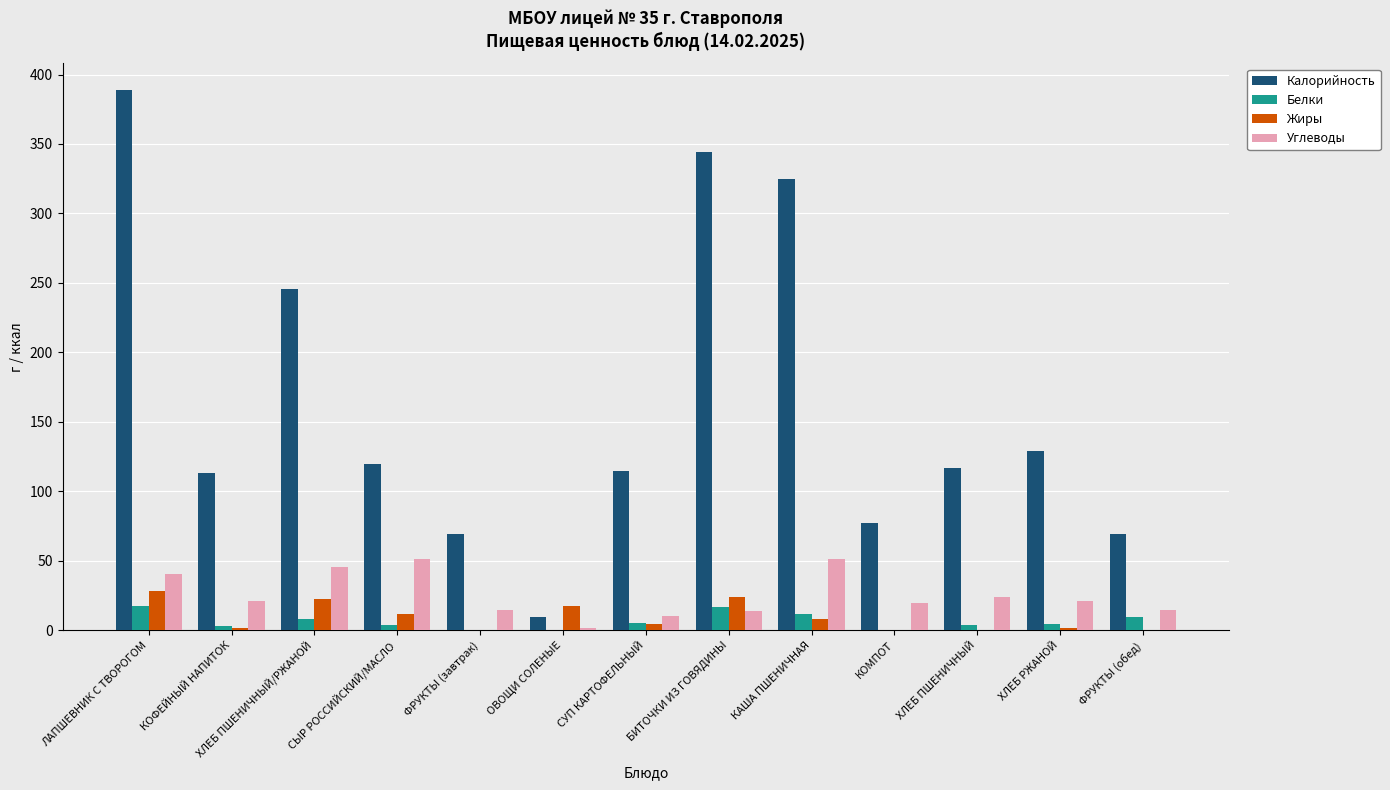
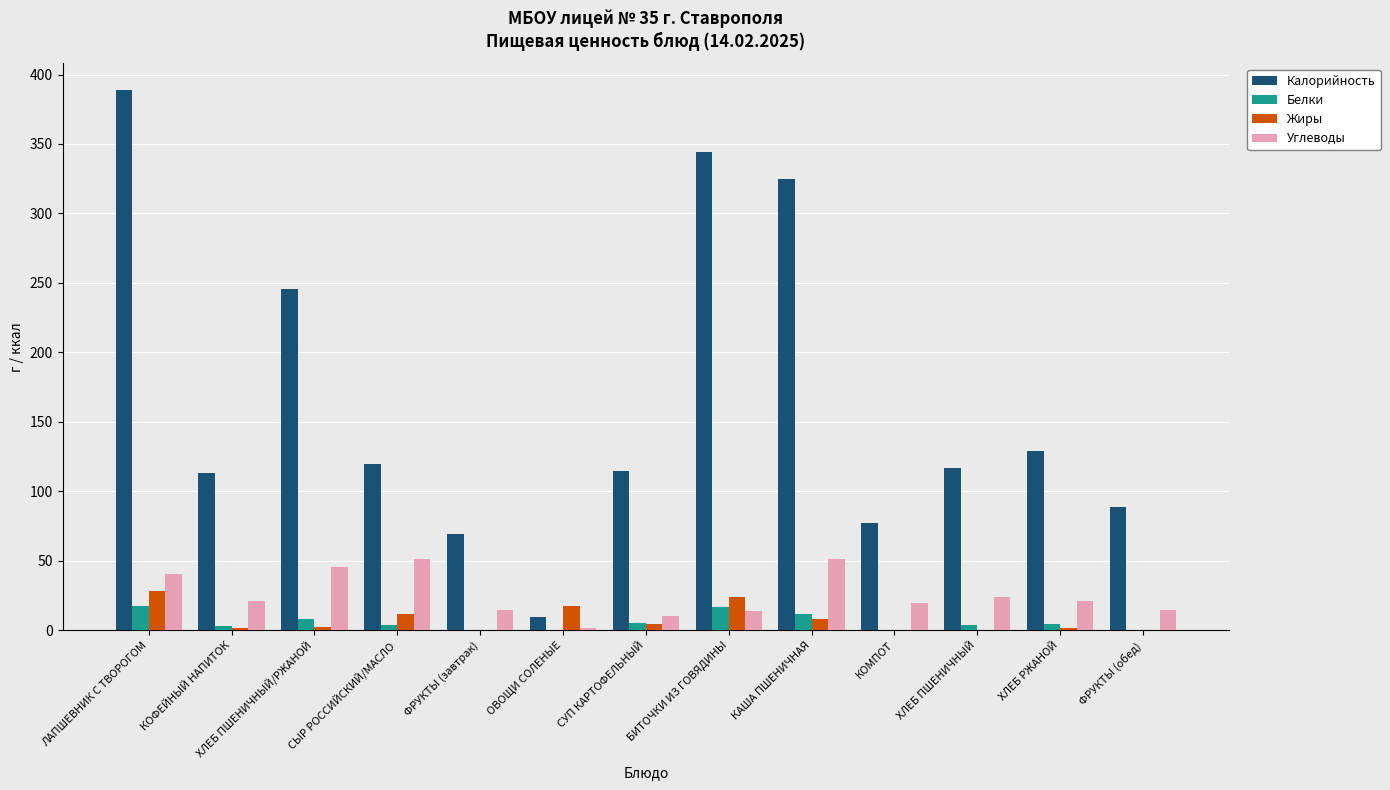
Жиры, ХЛЕБ ПШЕНИЧНЫЙ/РЖАНОЙ: 23 -> 2
Калорийность, ФРУКТЫ (обед): 70 -> 89
Белки, ФРУКТЫ (обед): 10 -> 1
